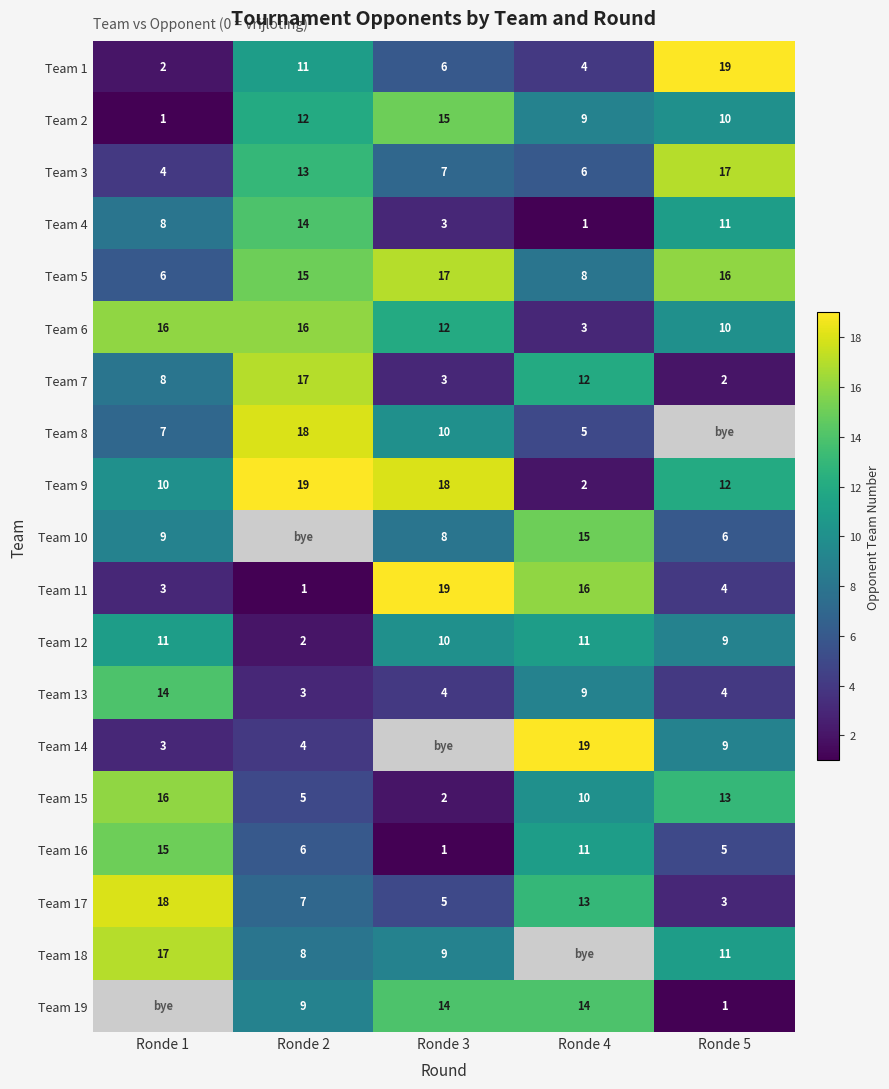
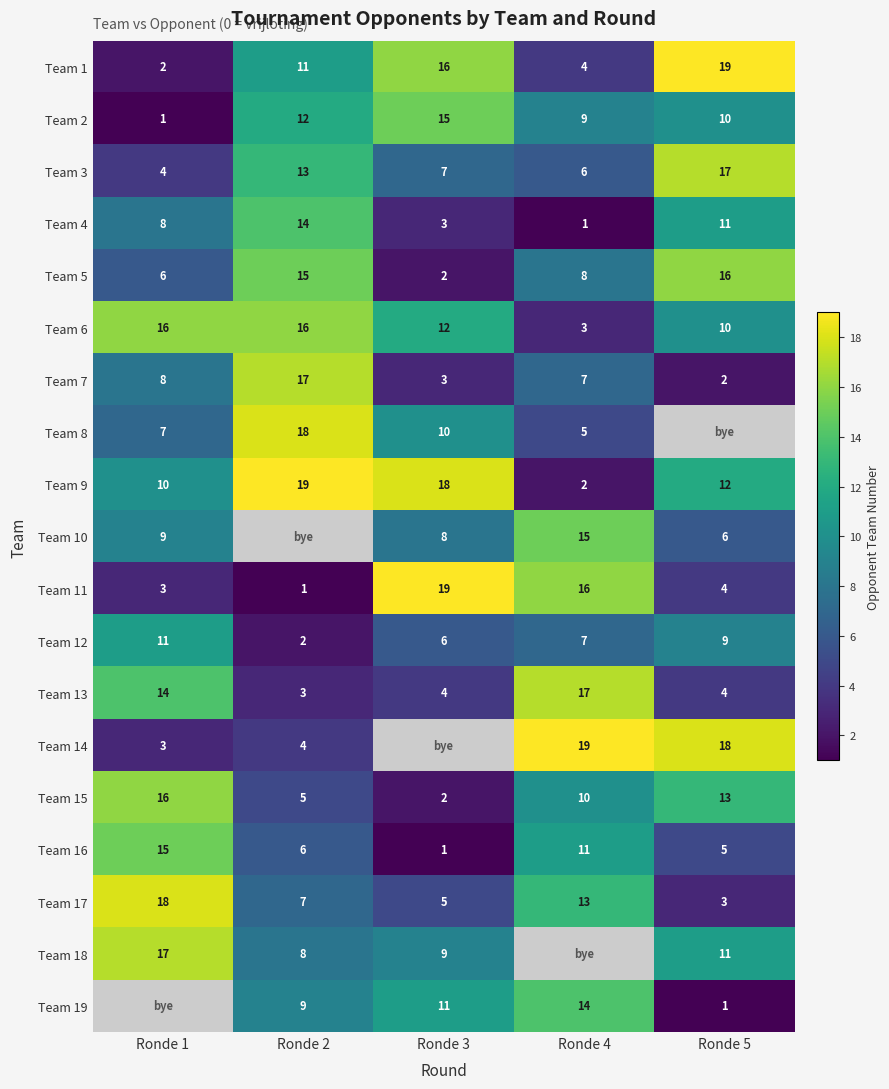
Team 1, Ronde 3: 6 -> 16
Team 5, Ronde 3: 17 -> 2
Team 7, Ronde 4: 12 -> 7
Team 12, Ronde 3: 10 -> 6
Team 12, Ronde 4: 11 -> 7
Team 13, Ronde 4: 9 -> 17
Team 14, Ronde 5: 9 -> 18
Team 19, Ronde 3: 14 -> 11
